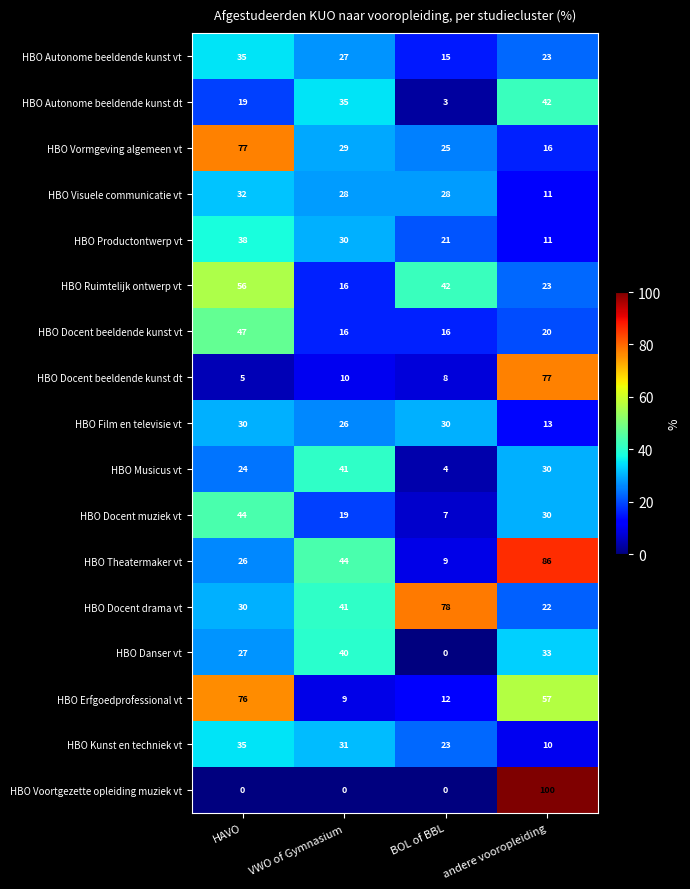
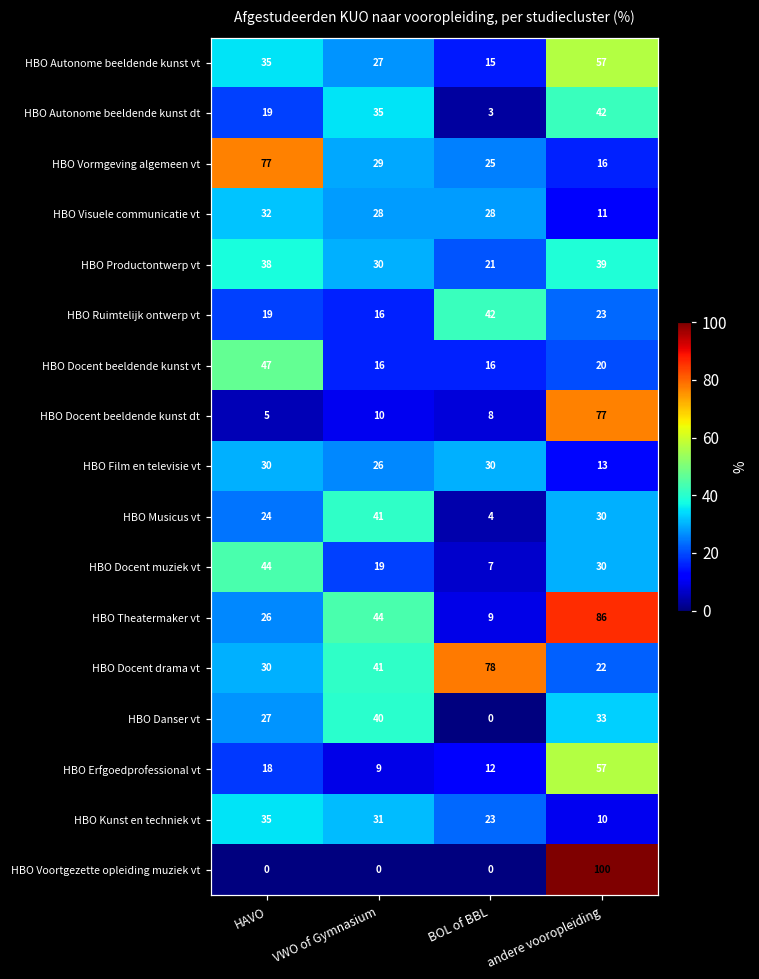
HBO Autonome beeldende kunst vt, andere vooropleiding: 23 -> 57
HBO Productontwerp vt, andere vooropleiding: 11 -> 39
HBO Ruimtelijk ontwerp vt, HAVO: 56 -> 19
HBO Erfgoedprofessional vt, HAVO: 76 -> 18
